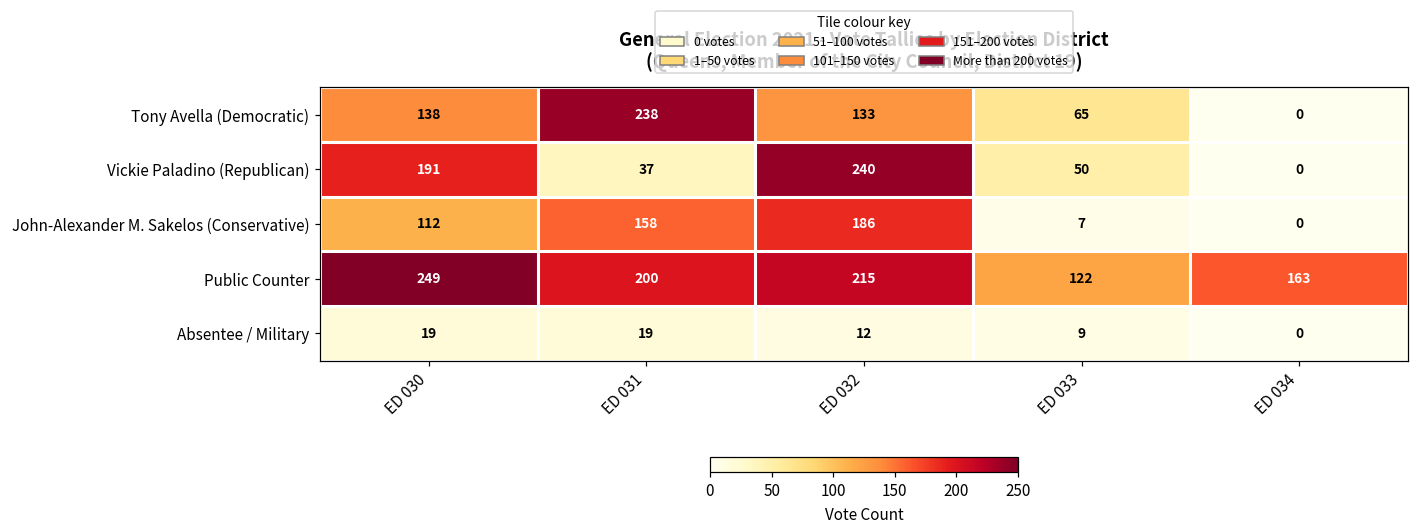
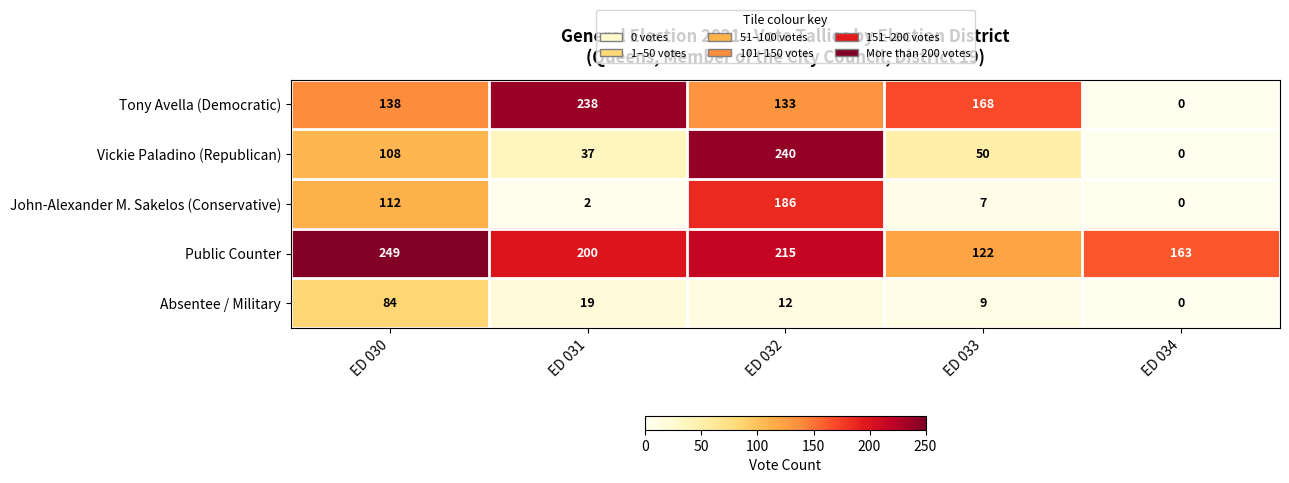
Tony Avella (Democratic), ED 033: 65 -> 168
Vickie Paladino (Republican), ED 030: 191 -> 108
John-Alexander M. Sakelos (Conservative), ED 031: 158 -> 2
Absentee / Military, ED 030: 19 -> 84
